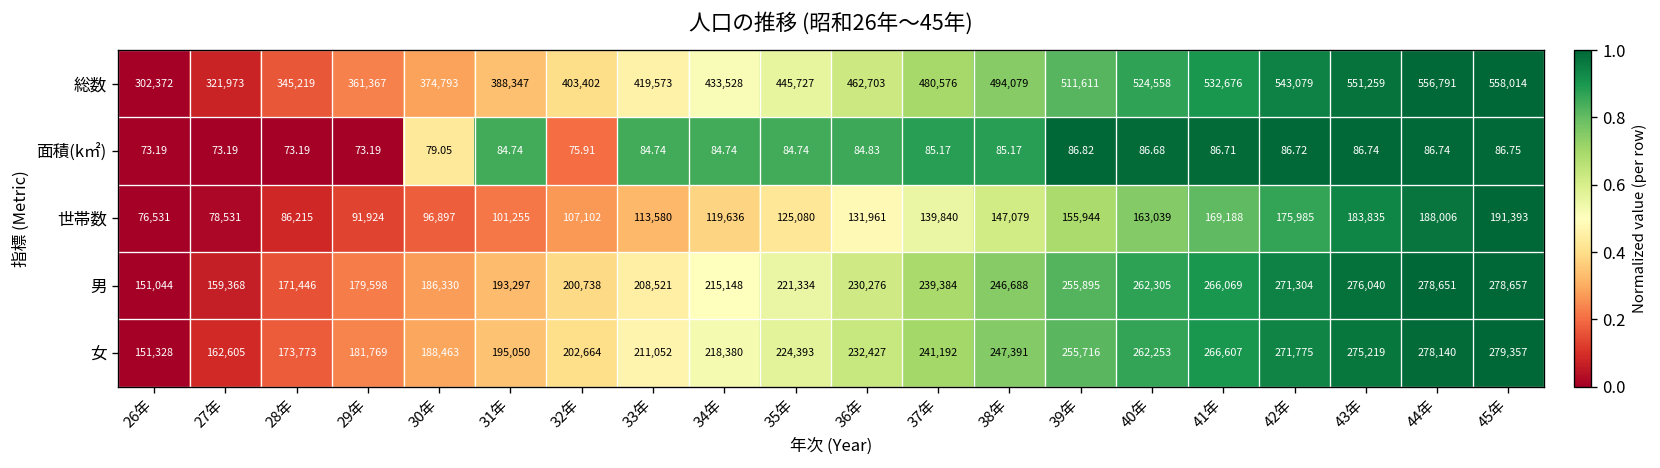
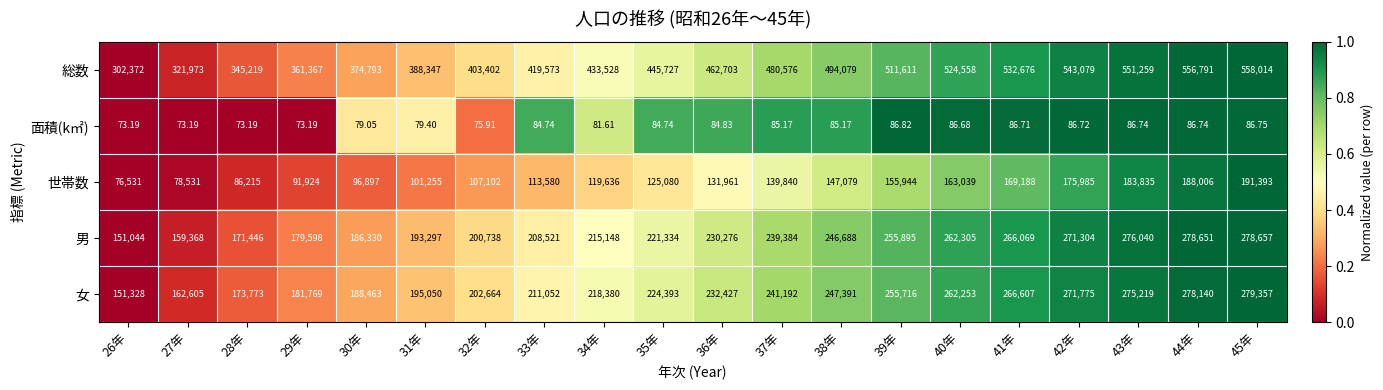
面積(k㎡), 31年: 84.74 -> 79.40
面積(k㎡), 34年: 84.74 -> 81.61
